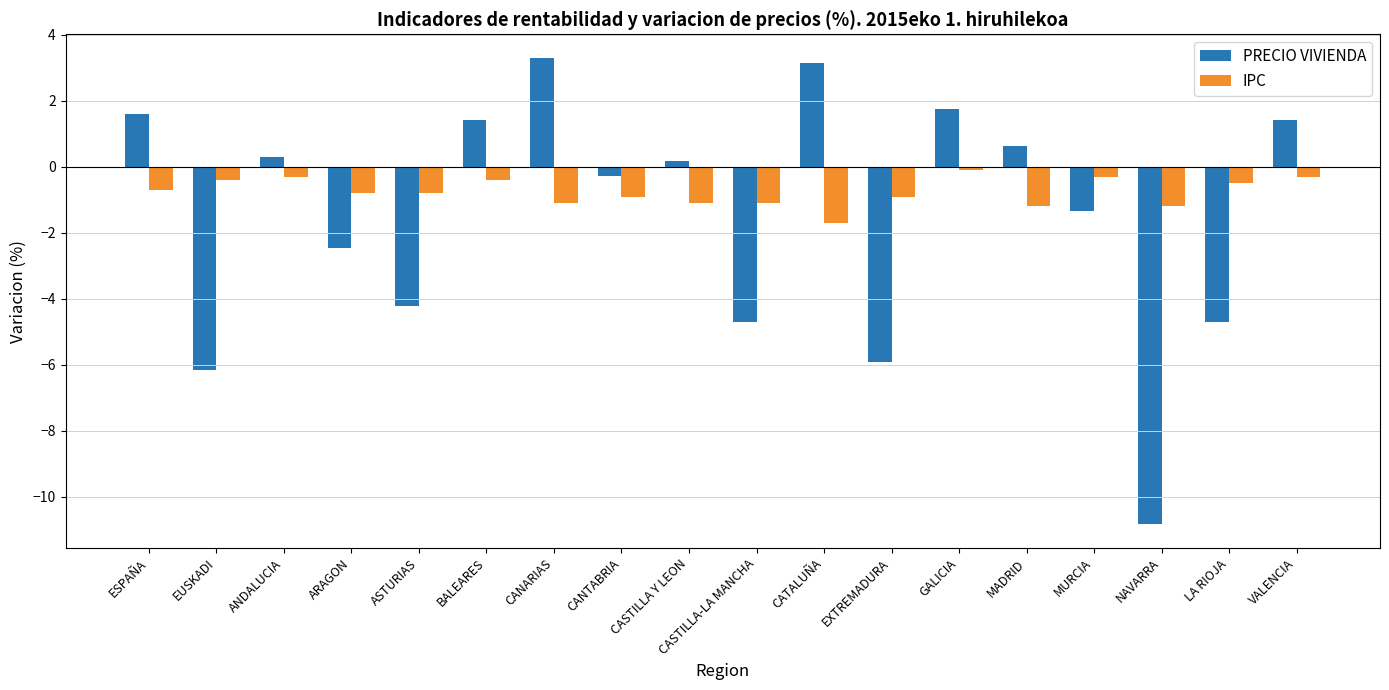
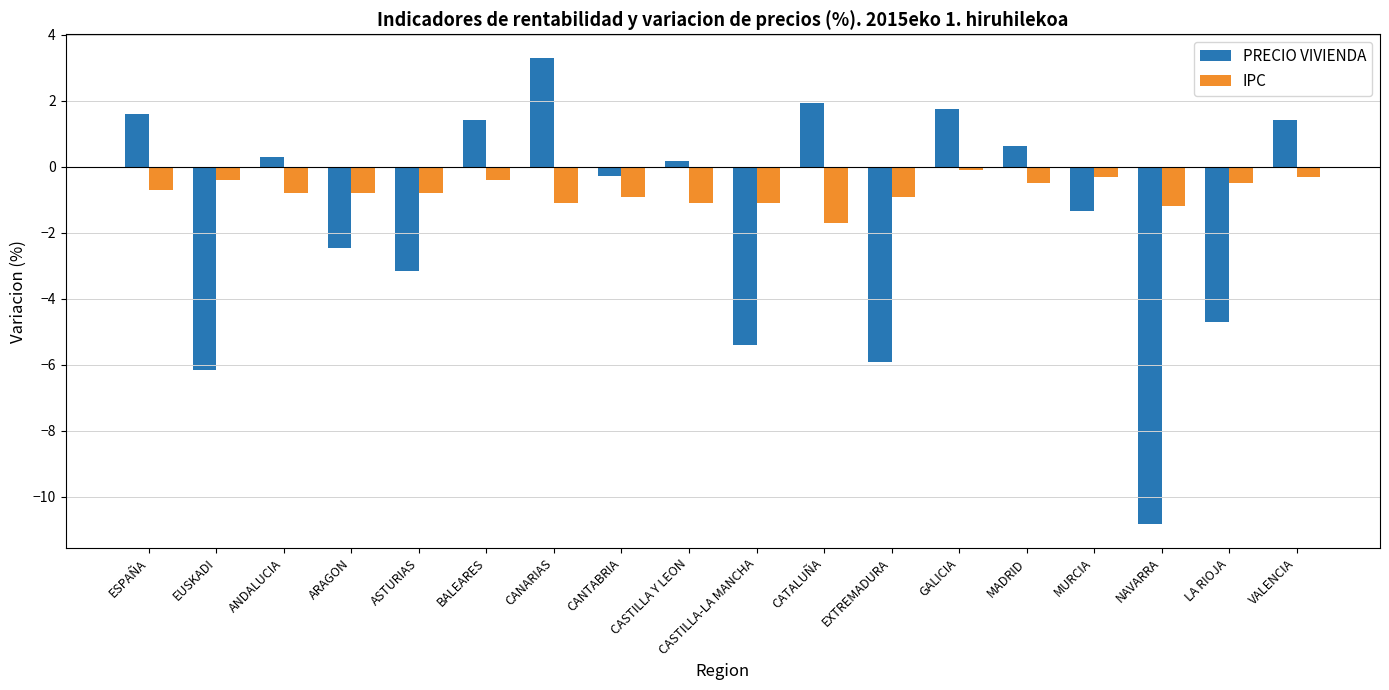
IPC, ANDALUCIA: -0.3 -> -0.8
PRECIO VIVIENDA, ASTURIAS: -4.2 -> -3.2
PRECIO VIVIENDA, CASTILLA-LA MANCHA: -4.7 -> -5.4
PRECIO VIVIENDA, CATALUÑA: 3.2 -> 2.0
IPC, MADRID: -1.2 -> -0.5
